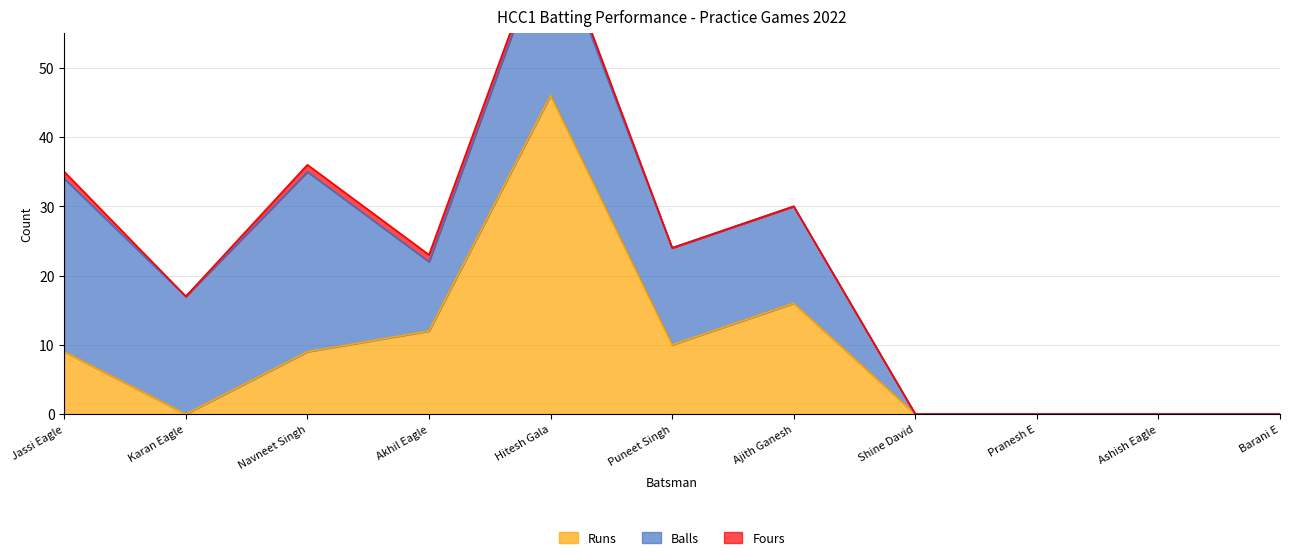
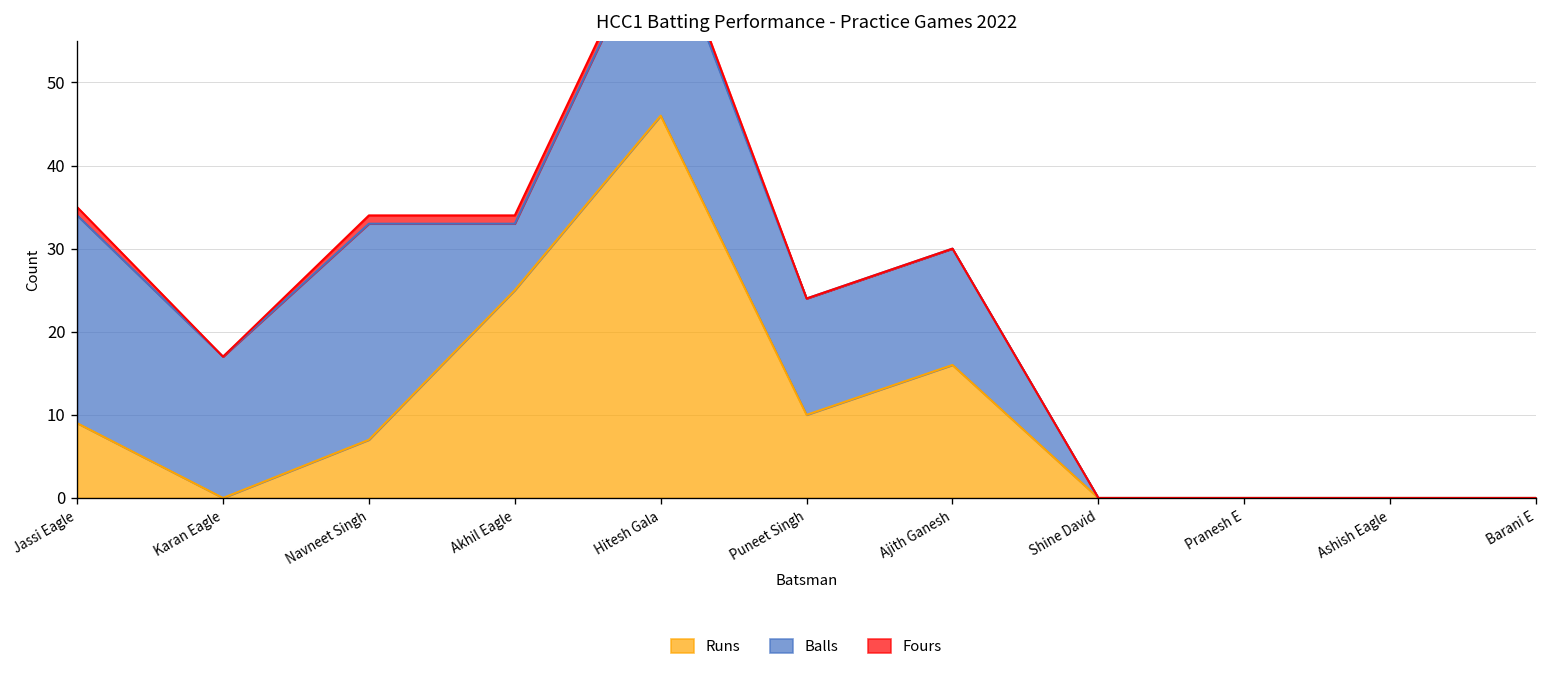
Runs, Navneet Singh: 9 -> 7
Runs, Akhil Eagle: 12 -> 25
Balls, Akhil Eagle: 10 -> 8
